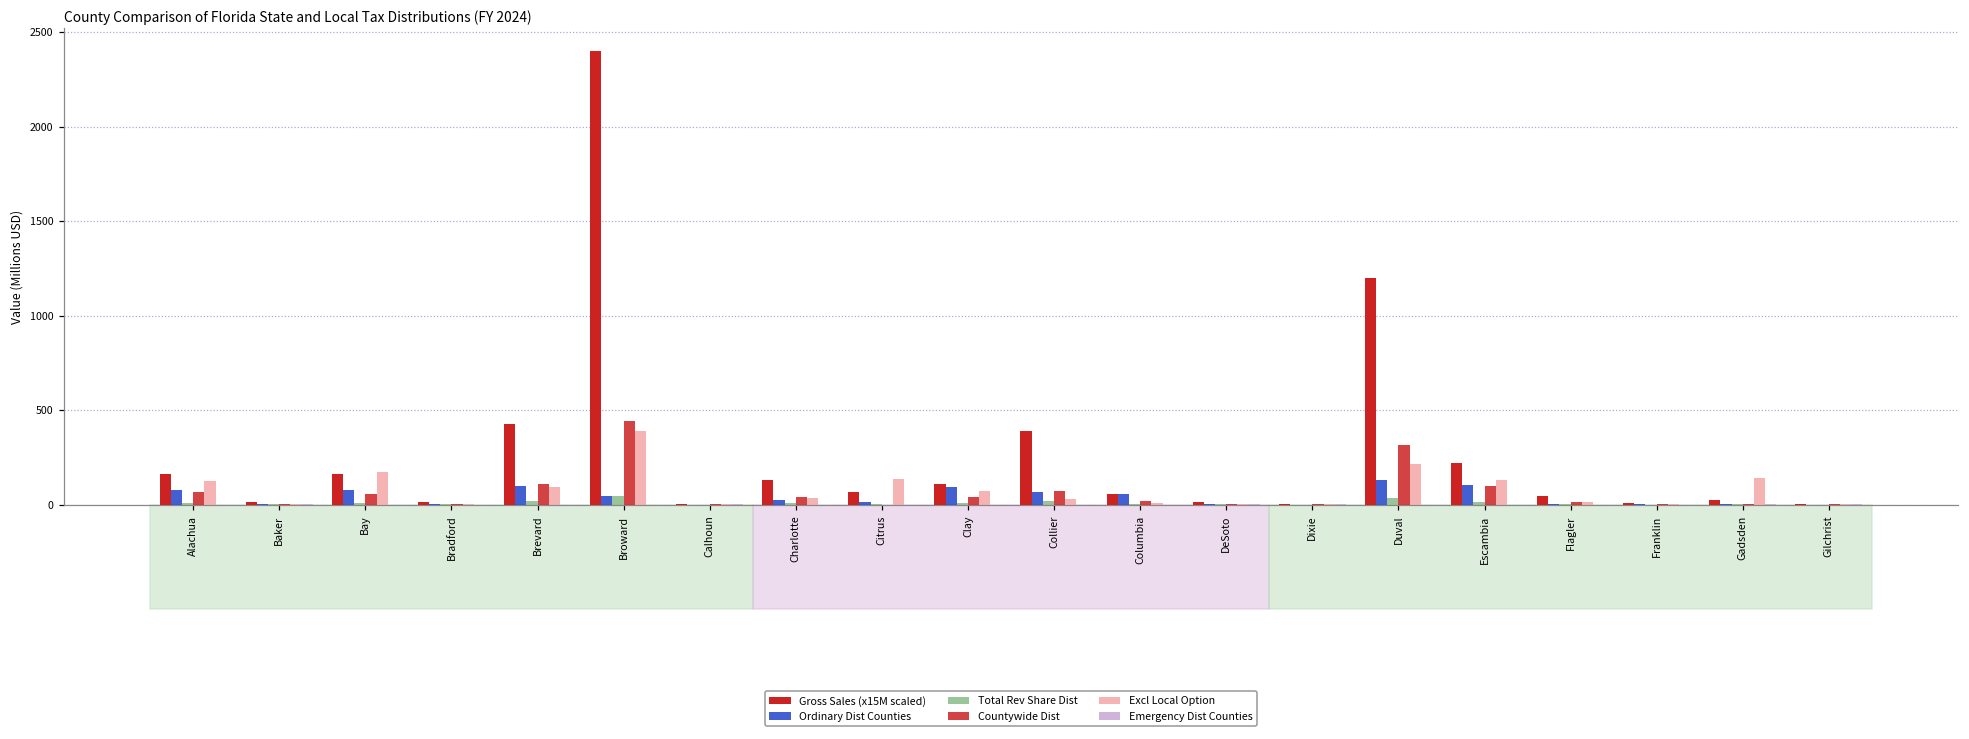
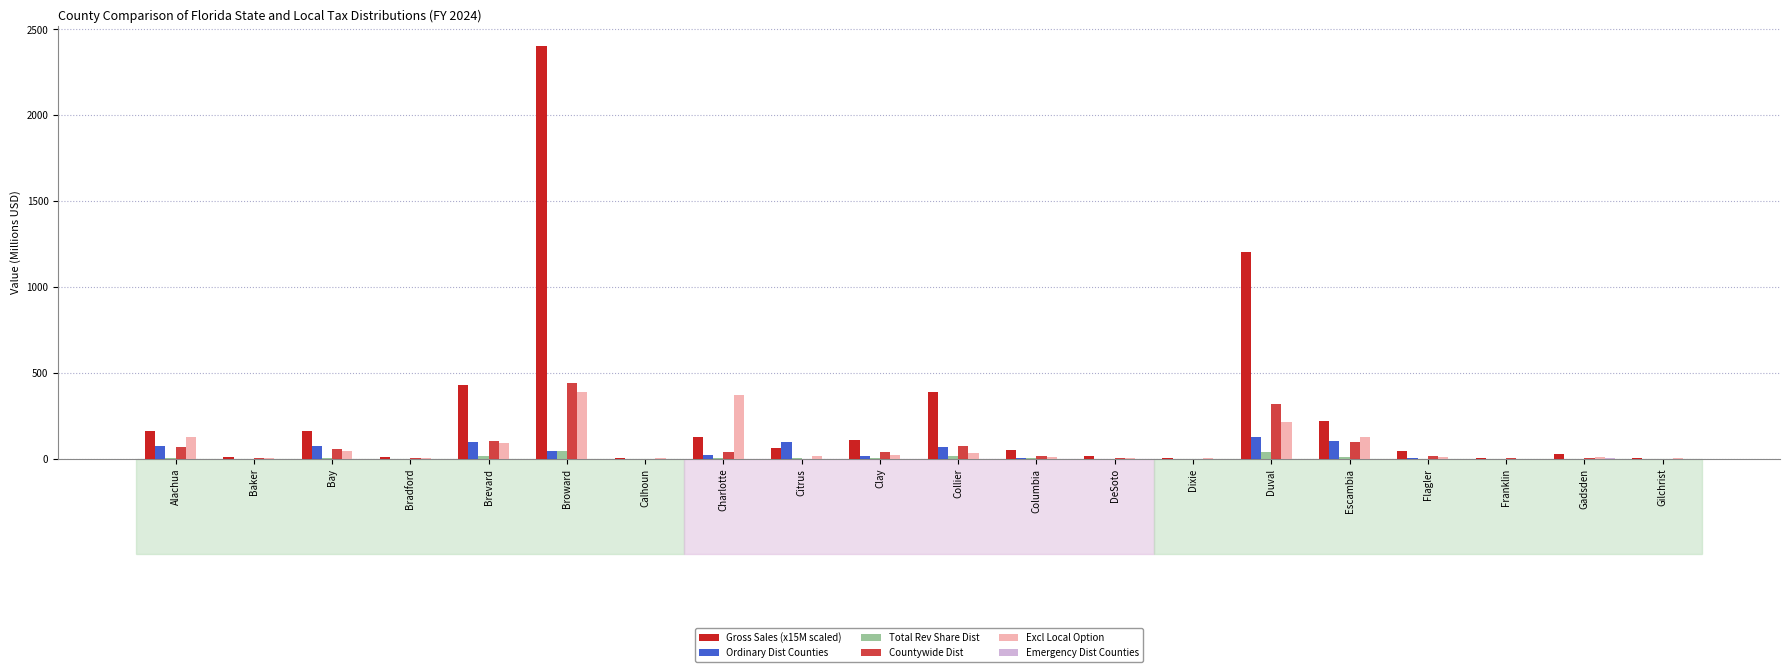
Excl Local Option, Bay: 170 -> 50
Excl Local Option, Charlotte: 30 -> 370
Ordinary Dist Counties, Citrus: 10 -> 100
Excl Local Option, Citrus: 130 -> 20
Ordinary Dist Counties, Clay: 90 -> 20
Excl Local Option, Clay: 70 -> 20
Ordinary Dist Counties, Columbia: 60 -> 10
Excl Local Option, Gadsden: 140 -> 10
